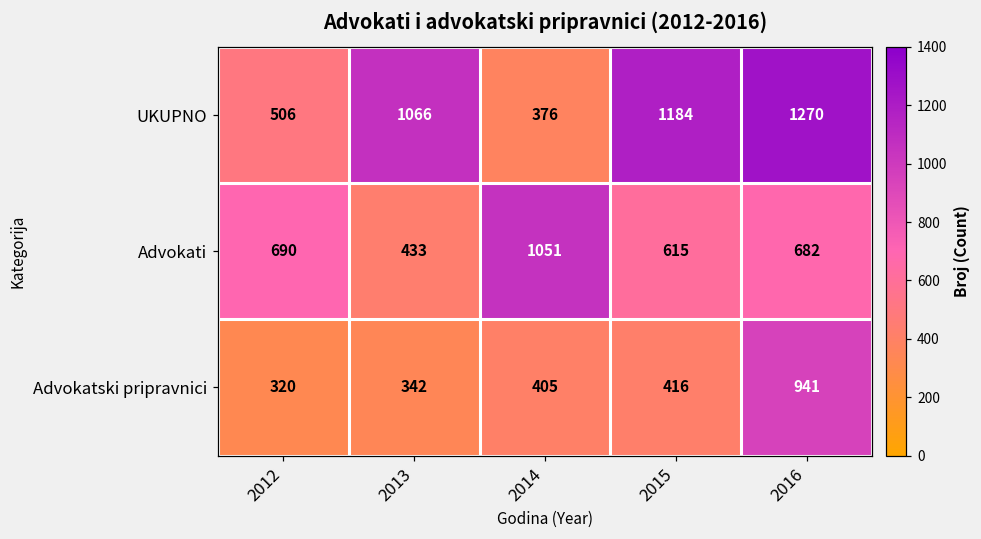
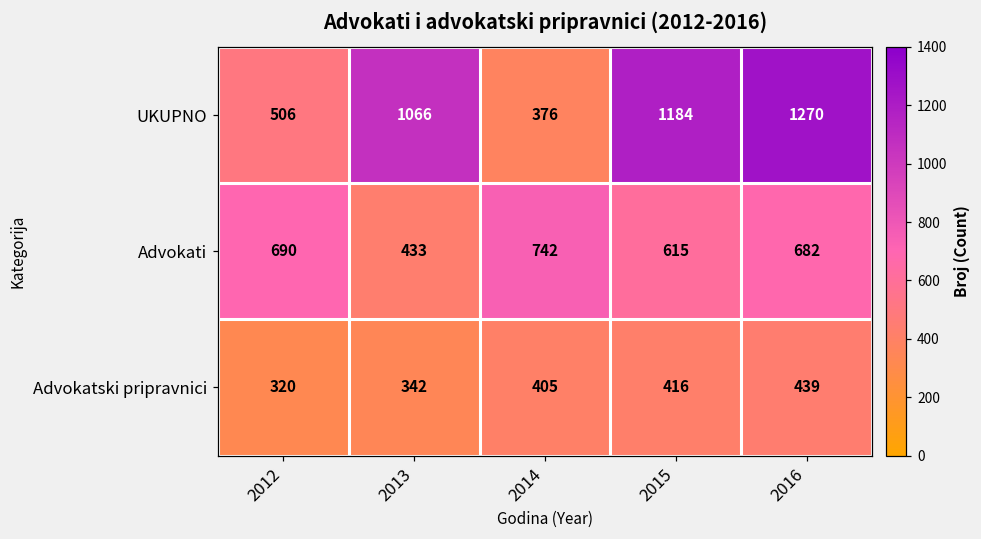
Advokati, 2014: 1051 -> 742
Advokatski pripravnici, 2016: 941 -> 439
